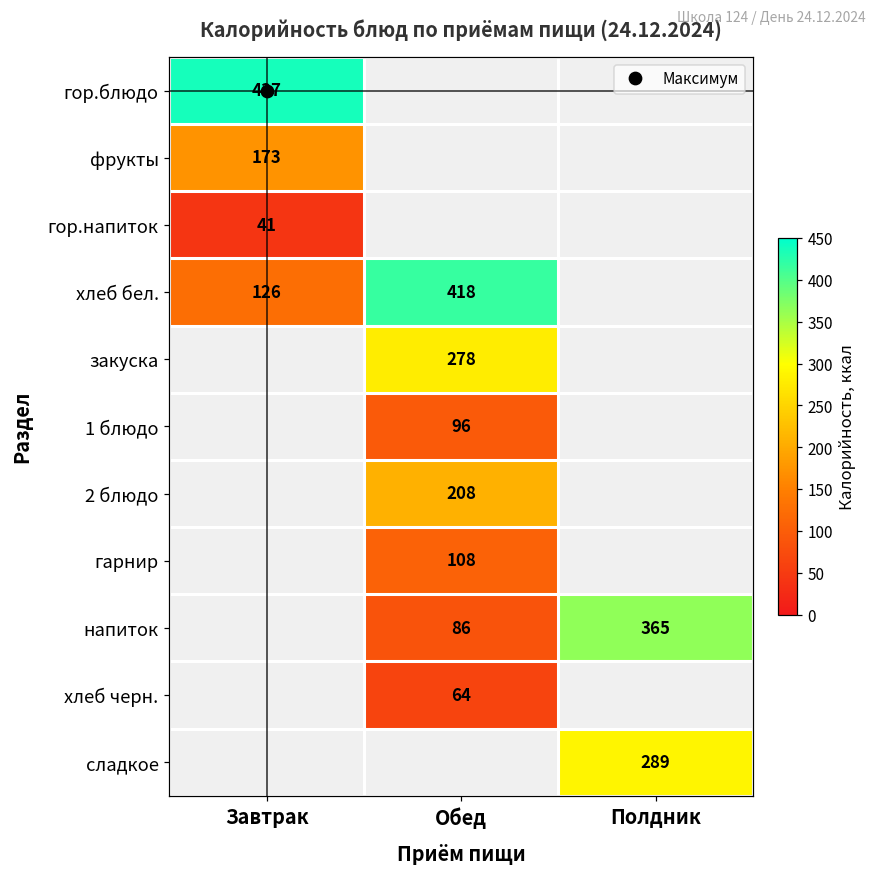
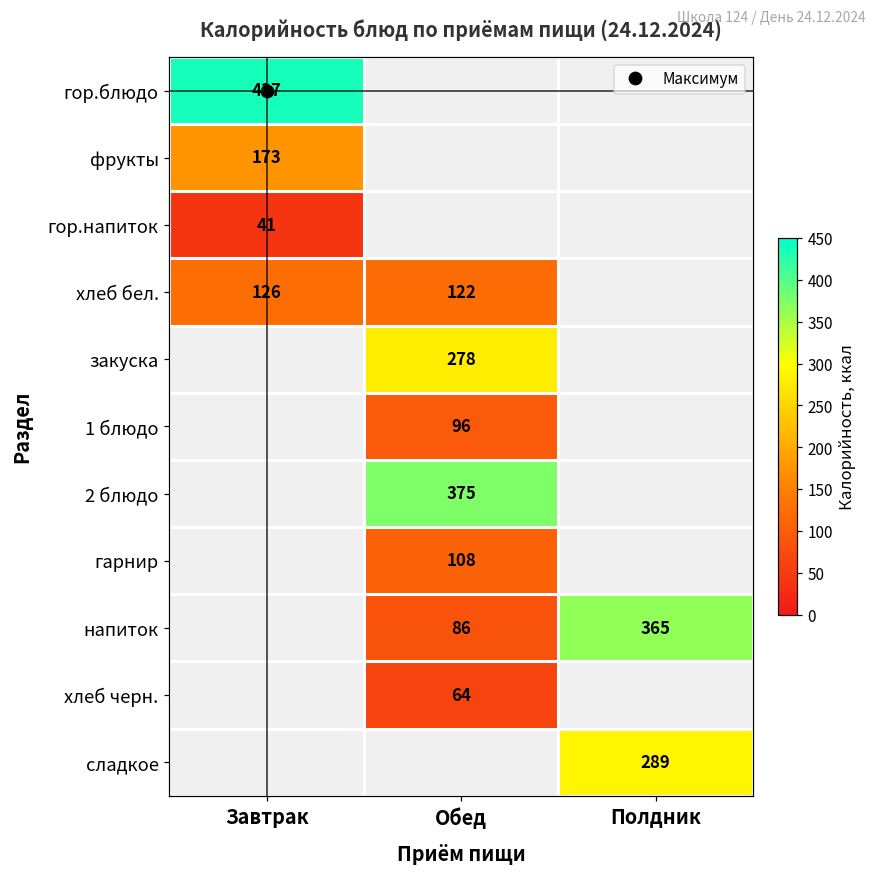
хлеб бел., Обед: 418 -> 122
2 блюдо, Обед: 208 -> 375
